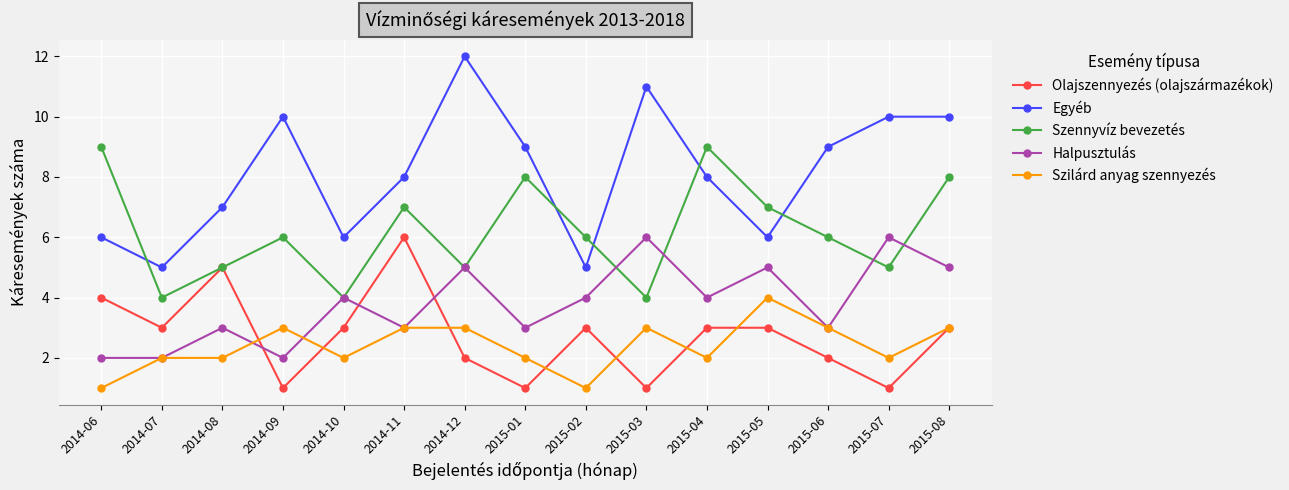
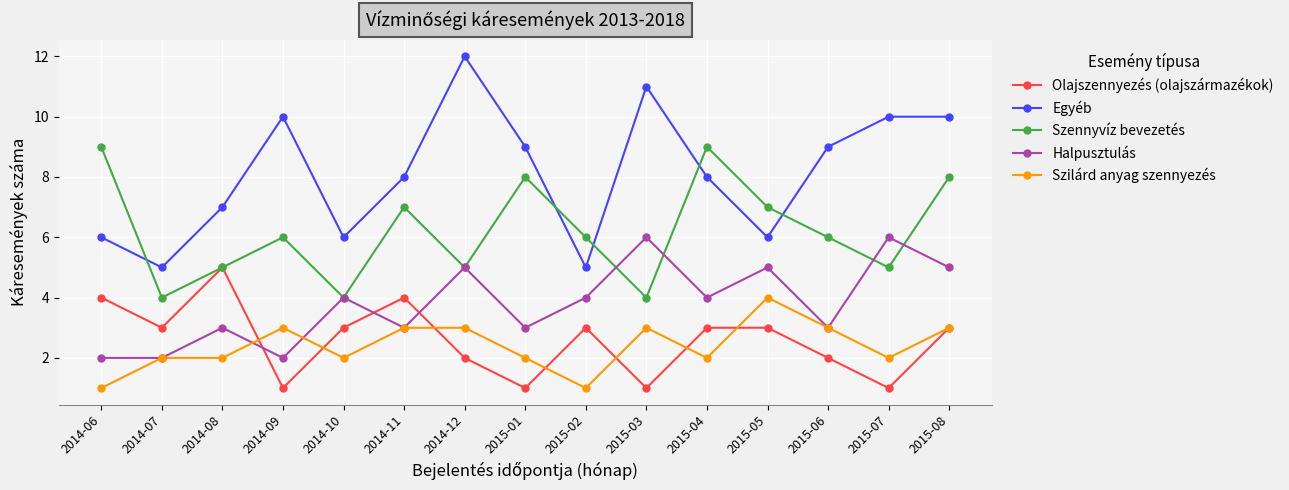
Olajszennyezés (olajszármazékok), 2014-11: 6 -> 4
